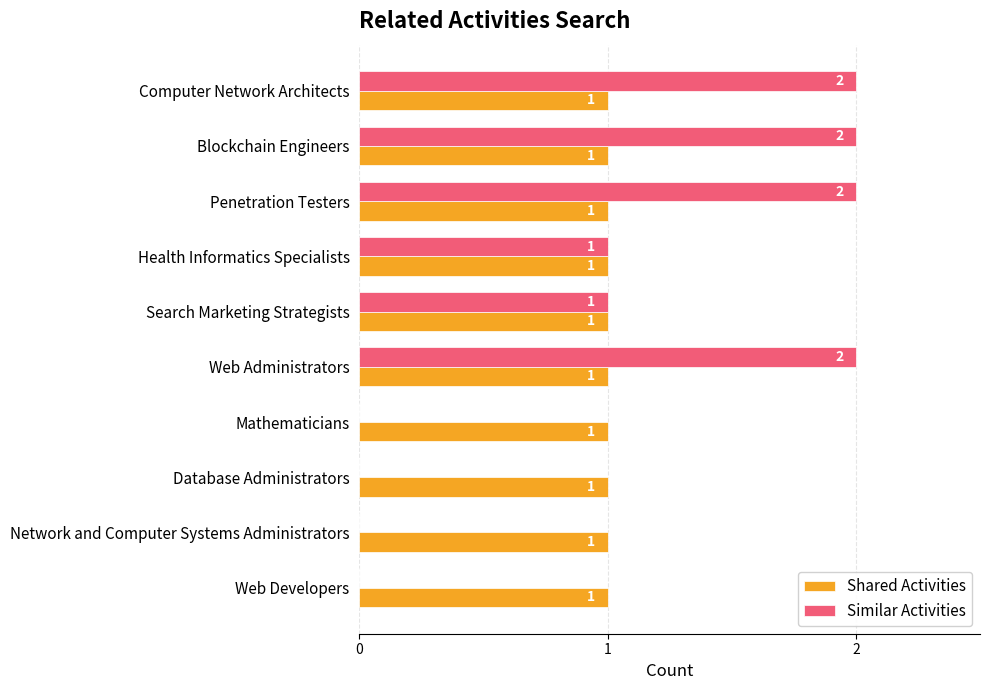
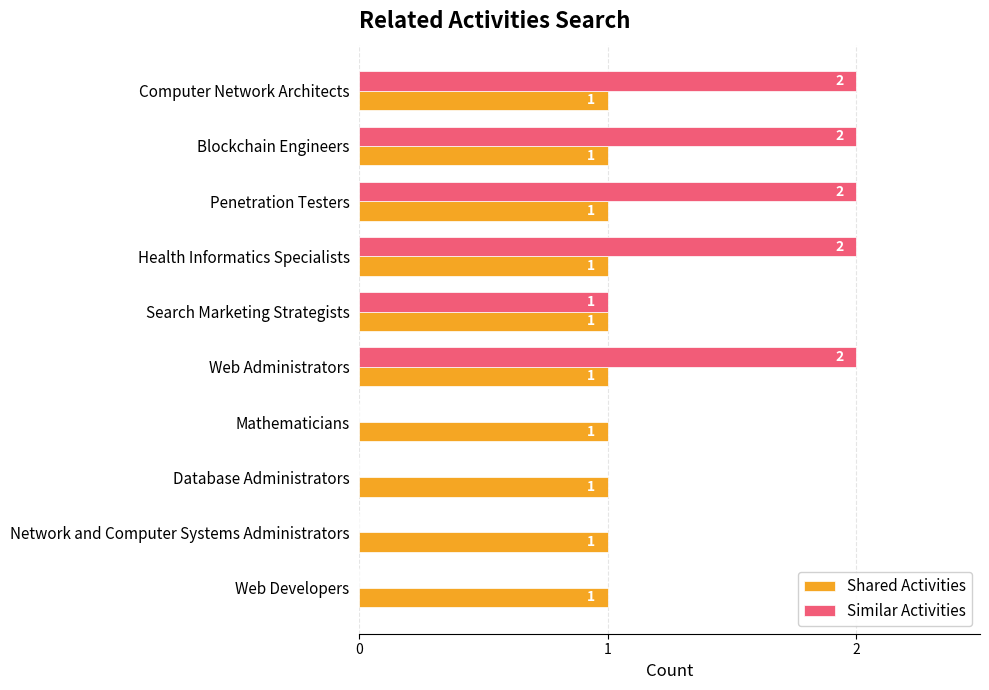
Similar Activities, Health Informatics Specialists: 1 -> 2
